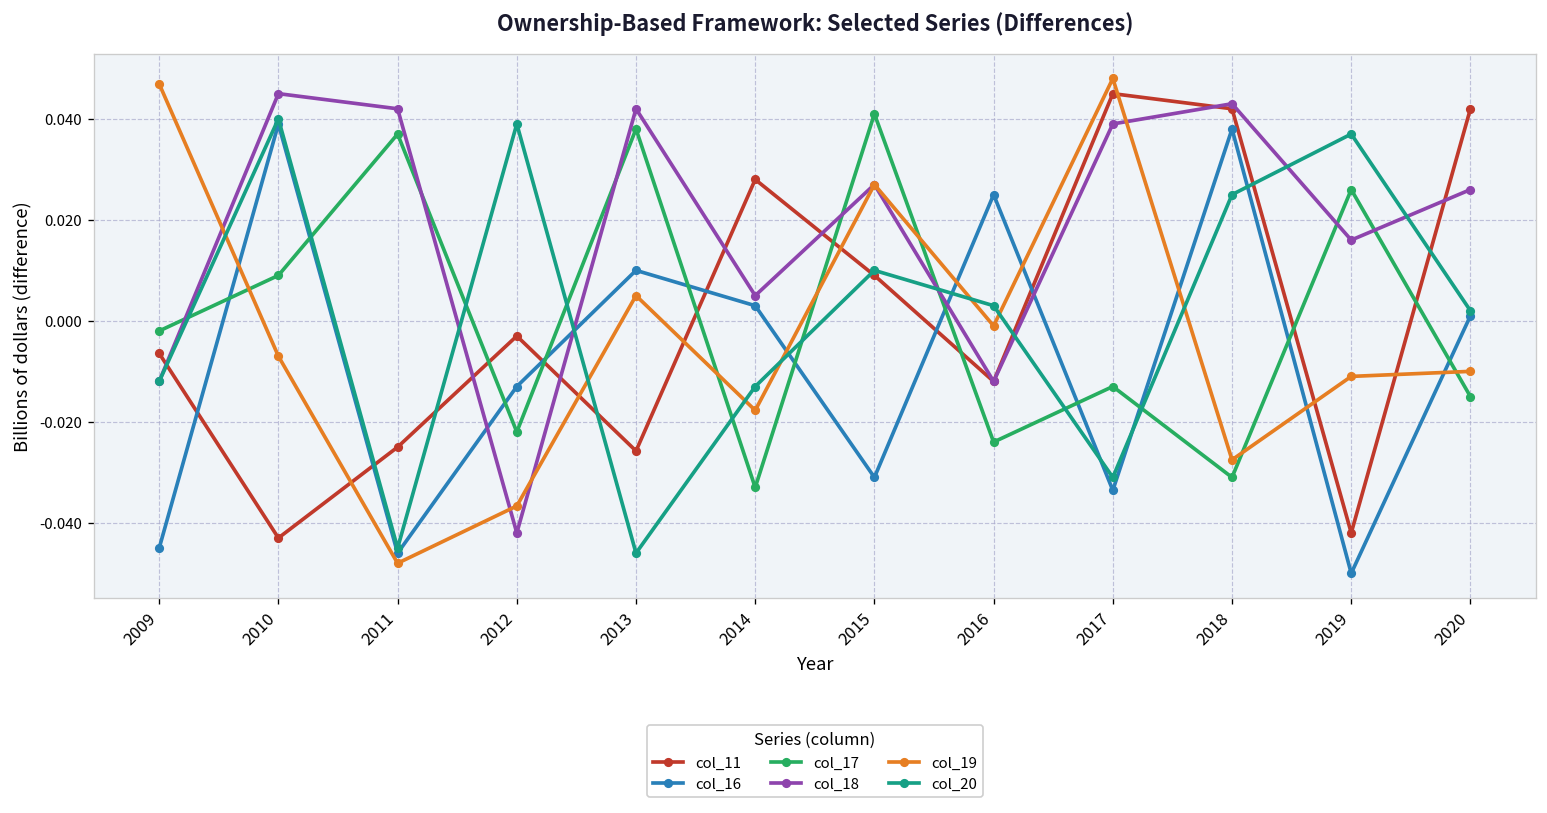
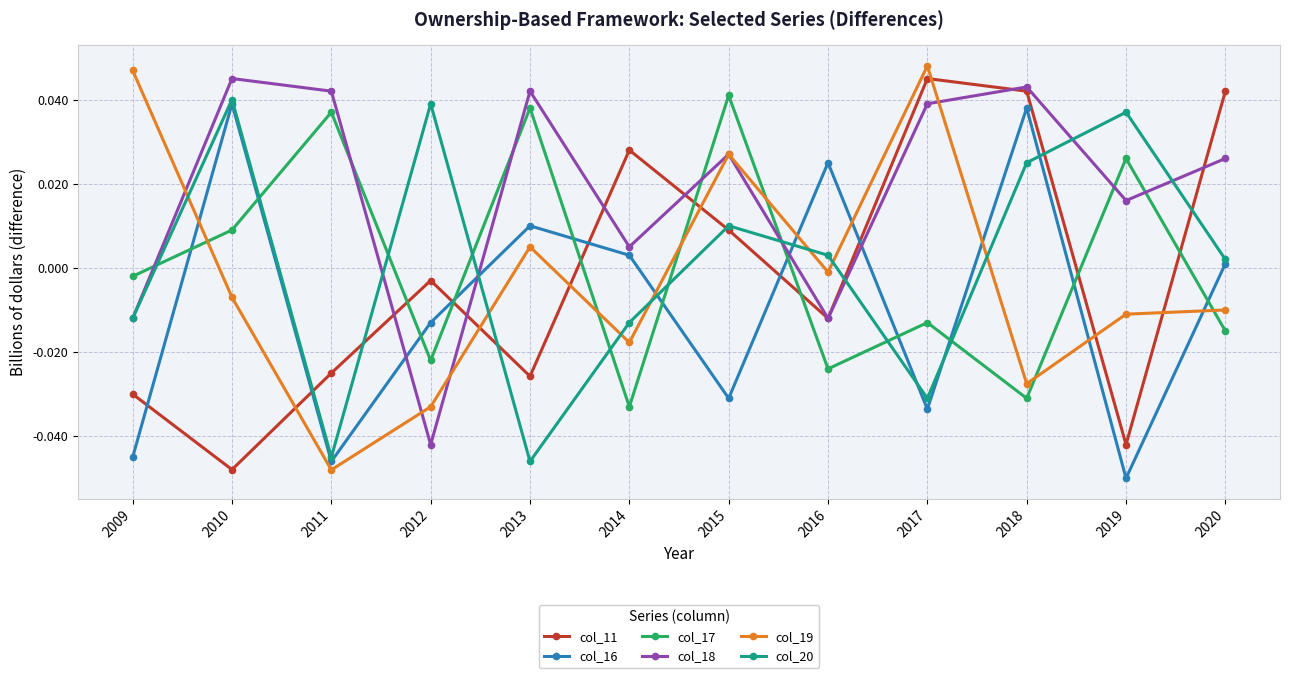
col_11, 2009: -0.006 -> -0.030
col_11, 2010: -0.043 -> -0.048
col_19, 2012: -0.037 -> -0.033
